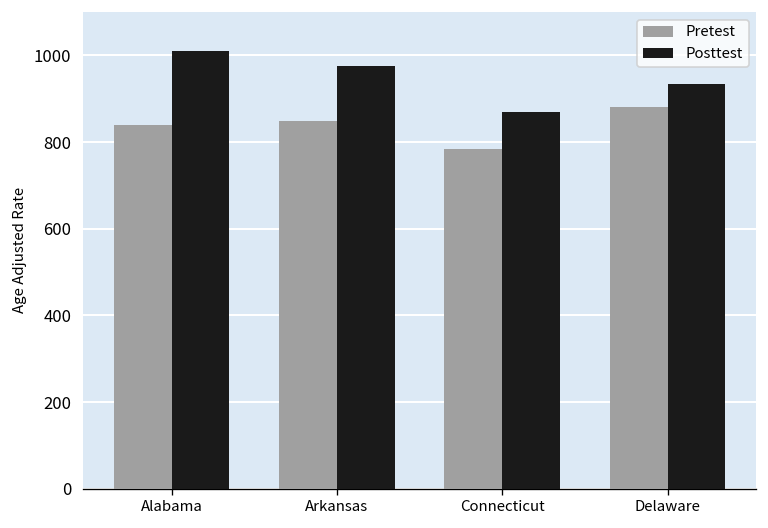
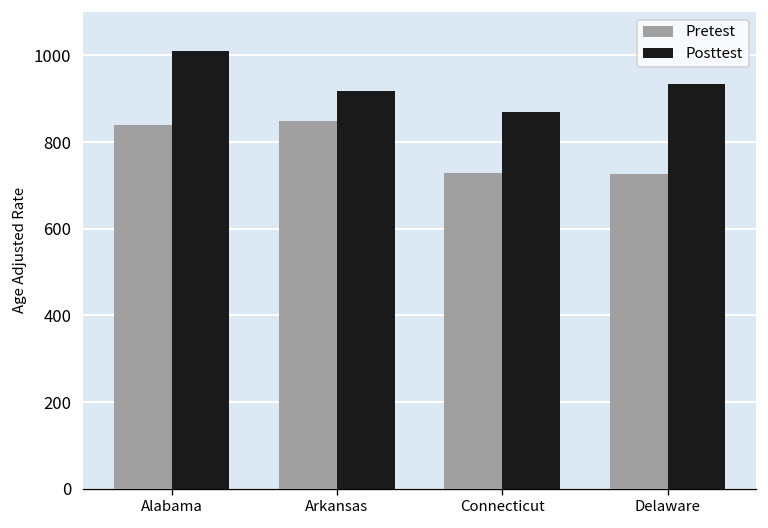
Posttest, Arkansas: 980 -> 920
Pretest, Connecticut: 780 -> 730
Pretest, Delaware: 880 -> 730
